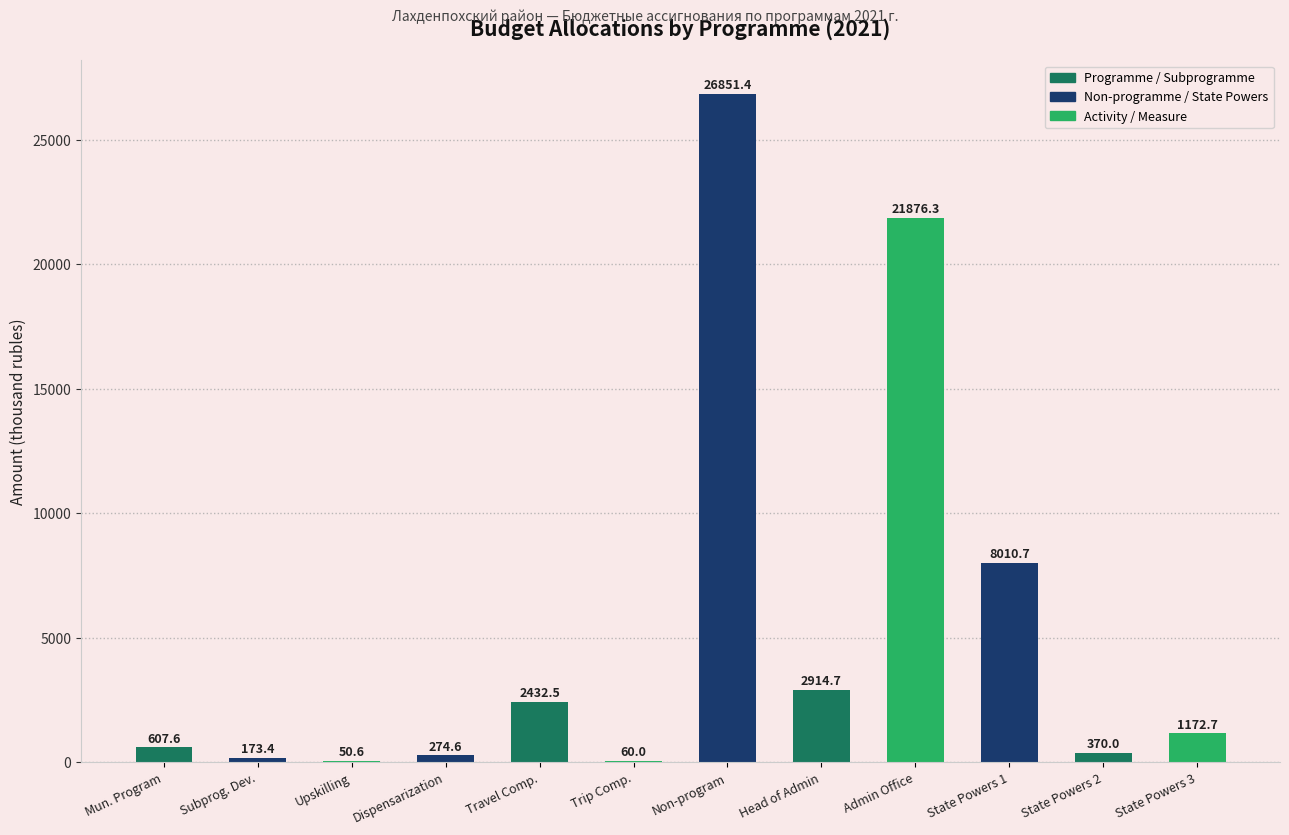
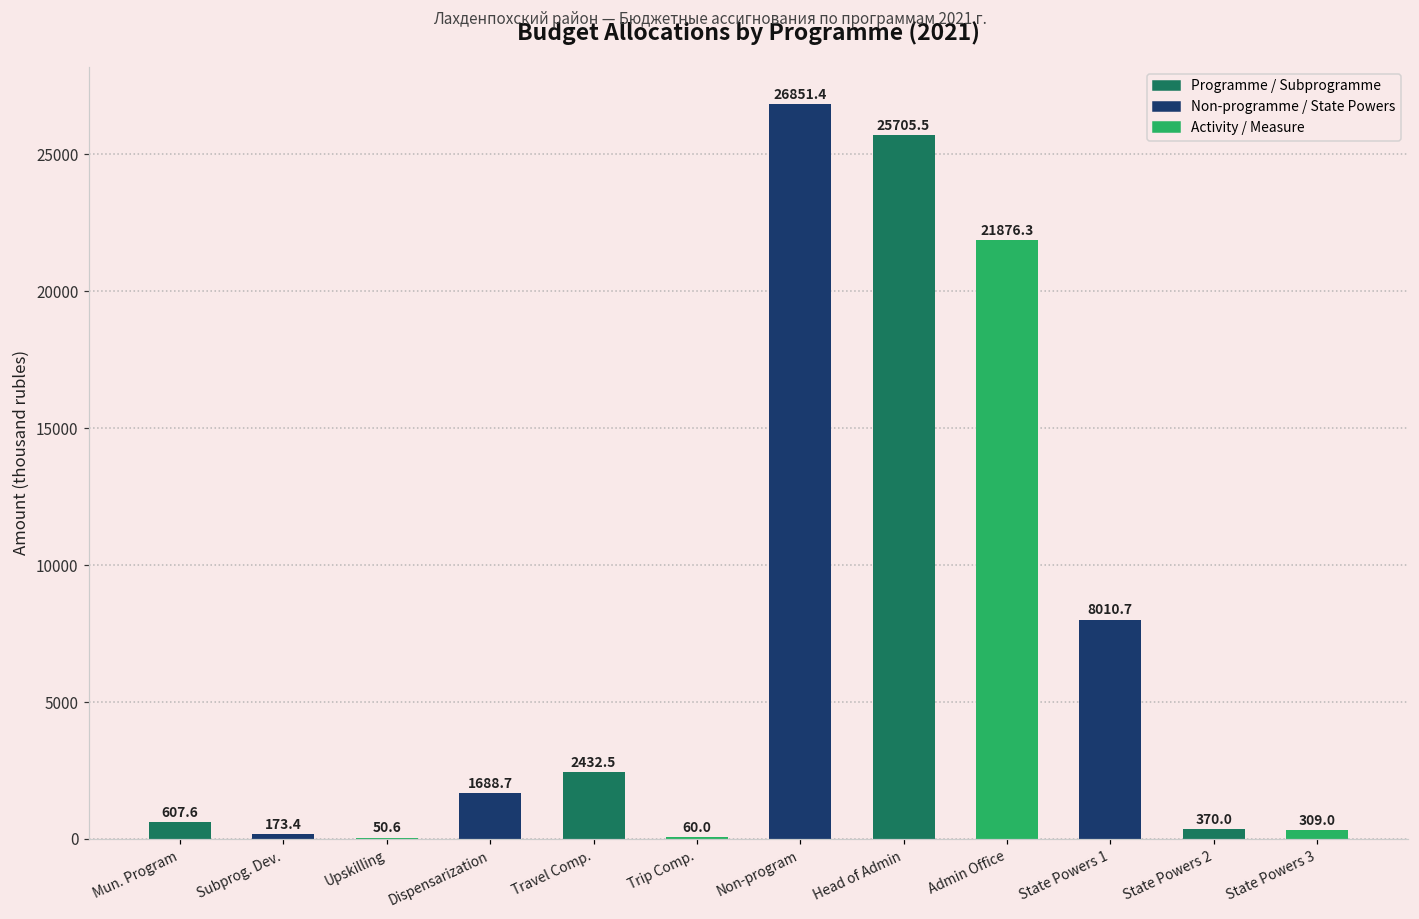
Dispensarization: 274.6 -> 1688.7
Head of Admin: 2914.7 -> 25705.5
State Powers 3: 1172.7 -> 309.0
